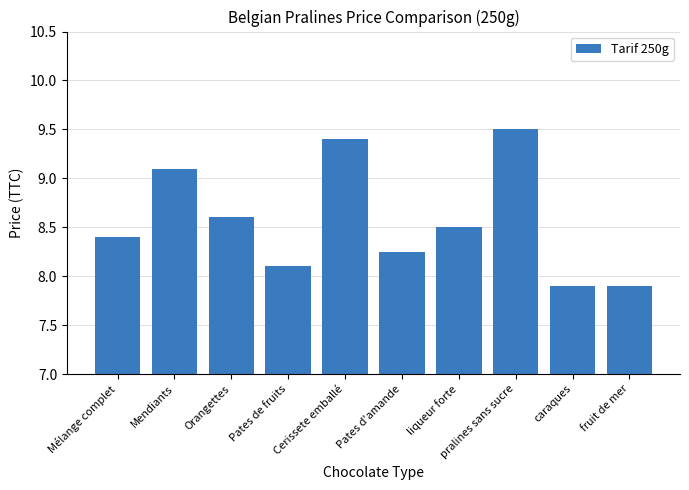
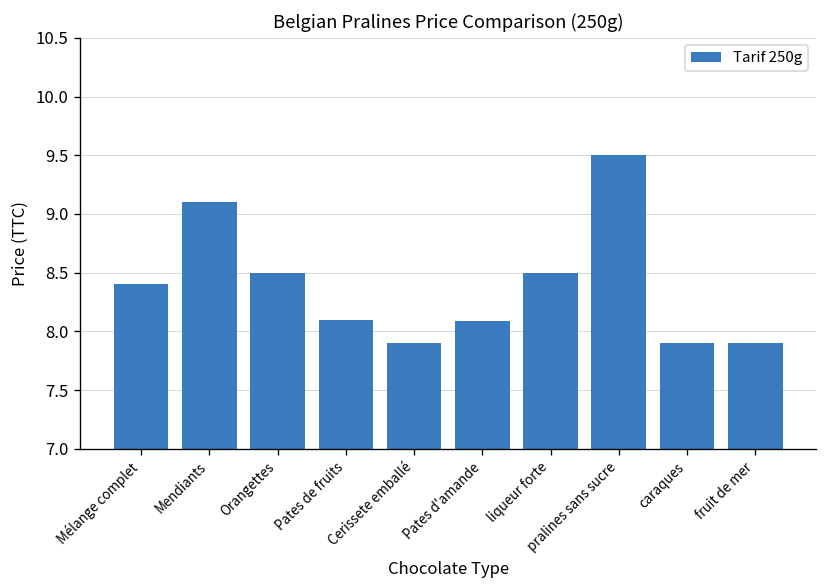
Orangettes: 8.6 -> 8.5
Cerissete emballé: 9.4 -> 7.9
Pates d'amande: 8.3 -> 8.1
